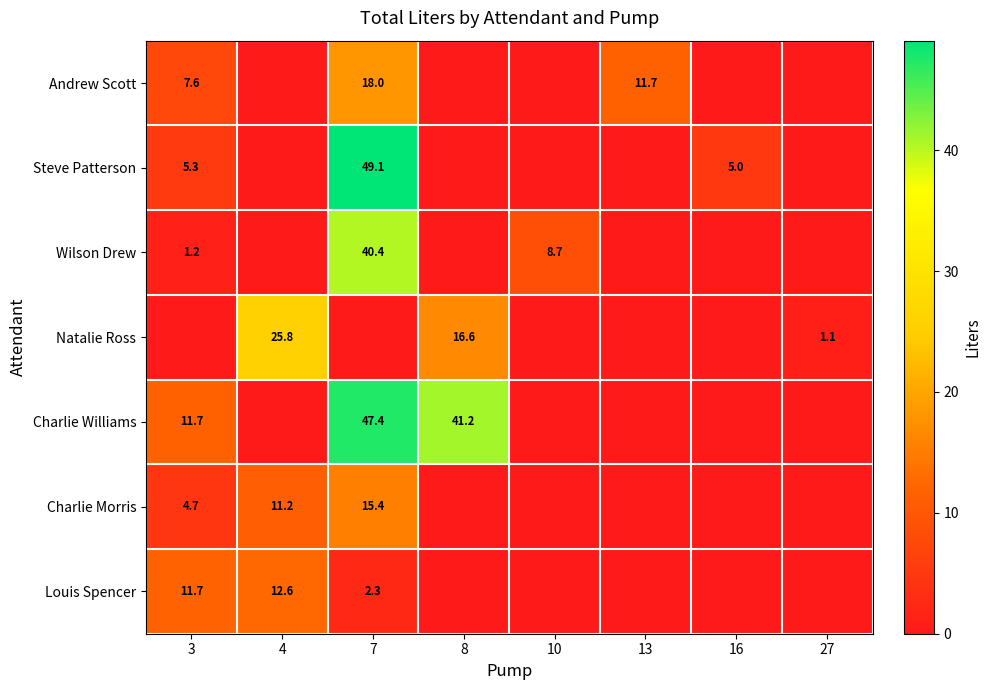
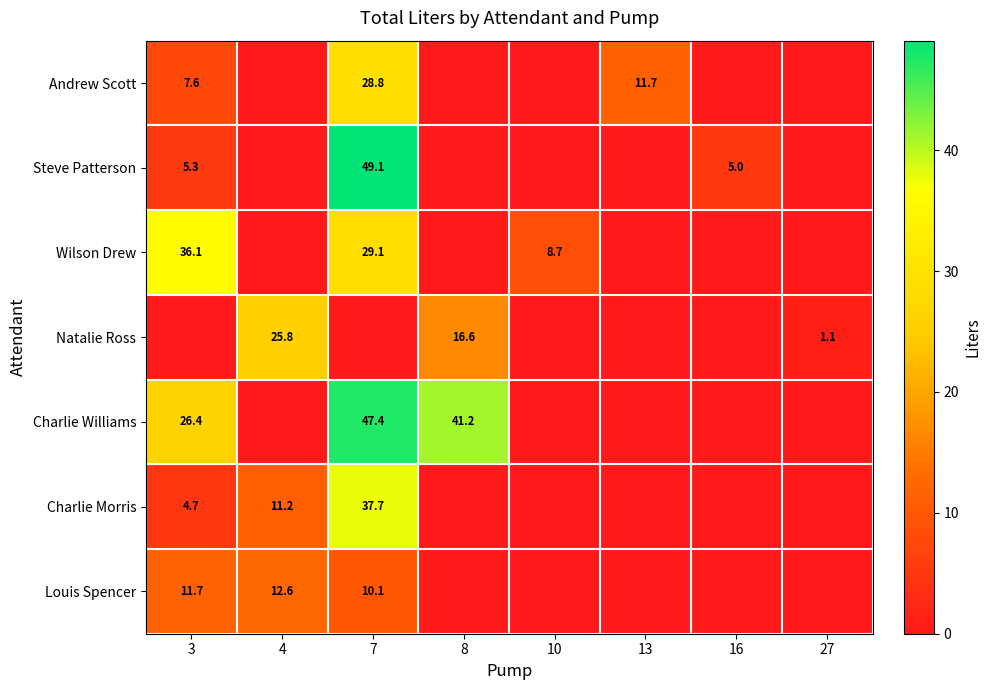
Andrew Scott, 7: 18.0 -> 28.8
Wilson Drew, 3: 1.2 -> 36.1
Wilson Drew, 7: 40.4 -> 29.1
Charlie Williams, 3: 11.7 -> 26.4
Charlie Morris, 7: 15.4 -> 37.7
Louis Spencer, 7: 2.3 -> 10.1
